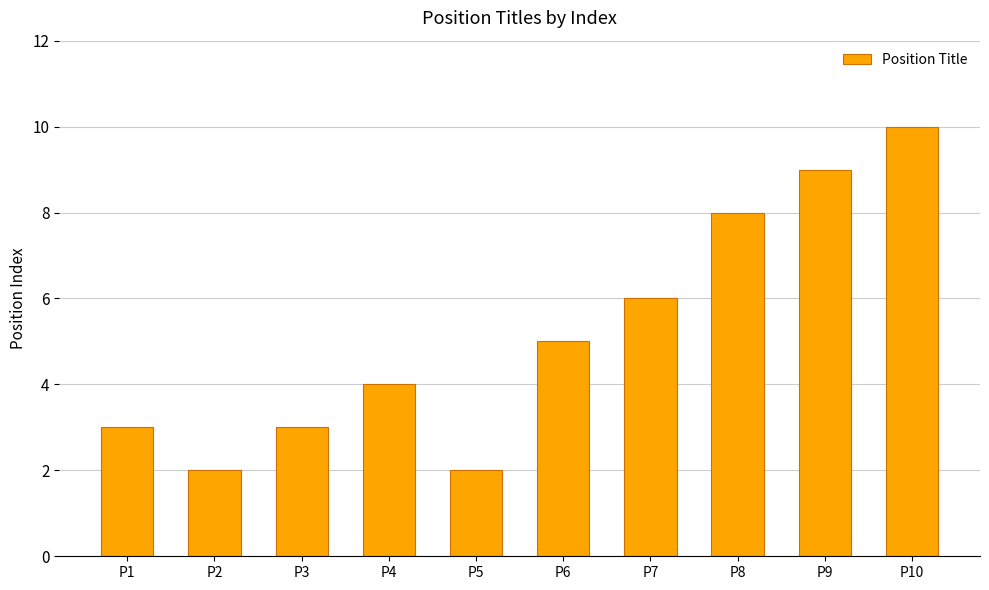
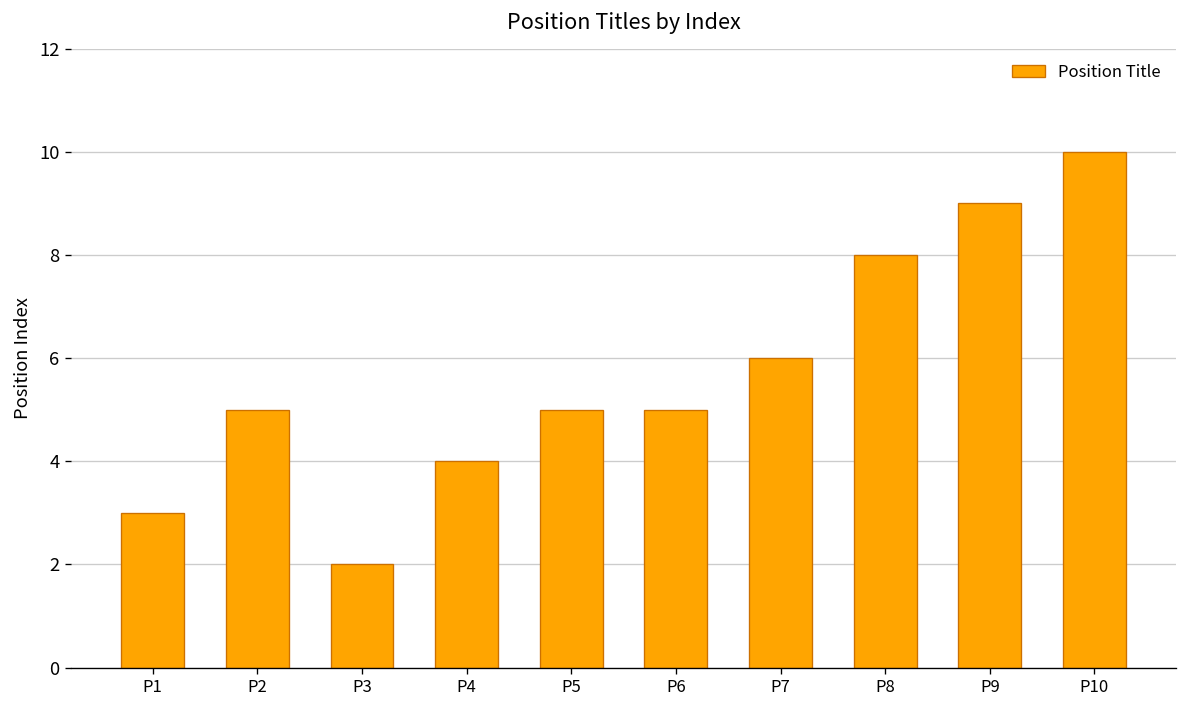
P2: 2 -> 5
P3: 3 -> 2
P5: 2 -> 5
